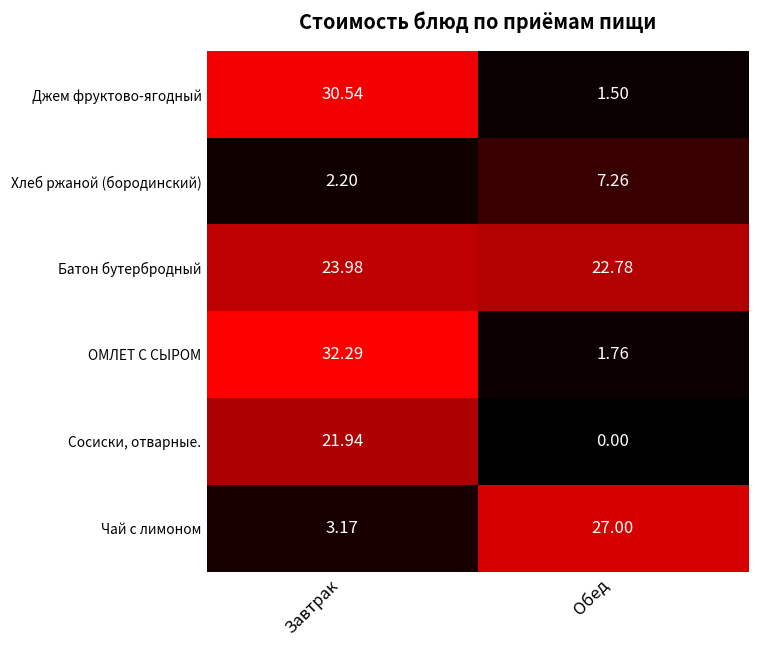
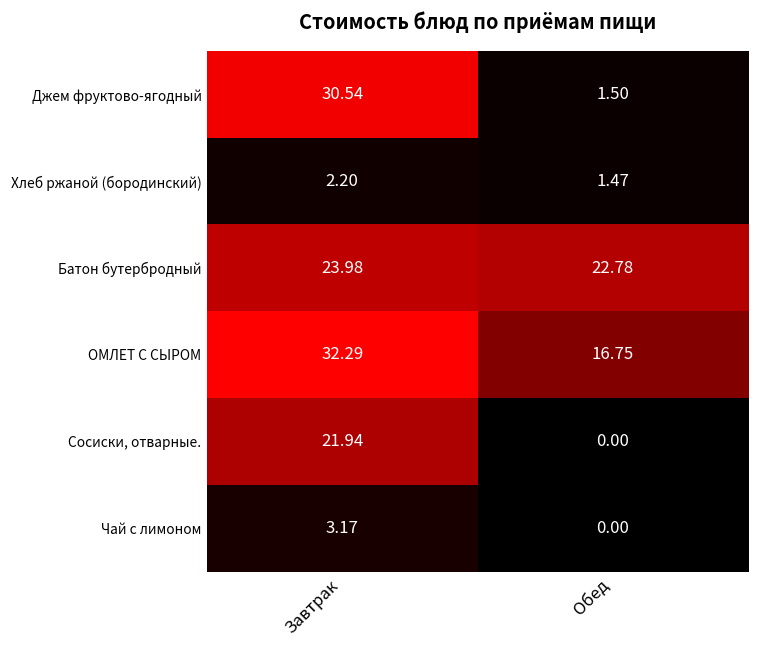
Хлеб ржаной (бородинский), Обед: 7.26 -> 1.47
ОМЛЕТ С СЫРОМ, Обед: 1.76 -> 16.75
Чай с лимоном, Обед: 27.00 -> 0.00
